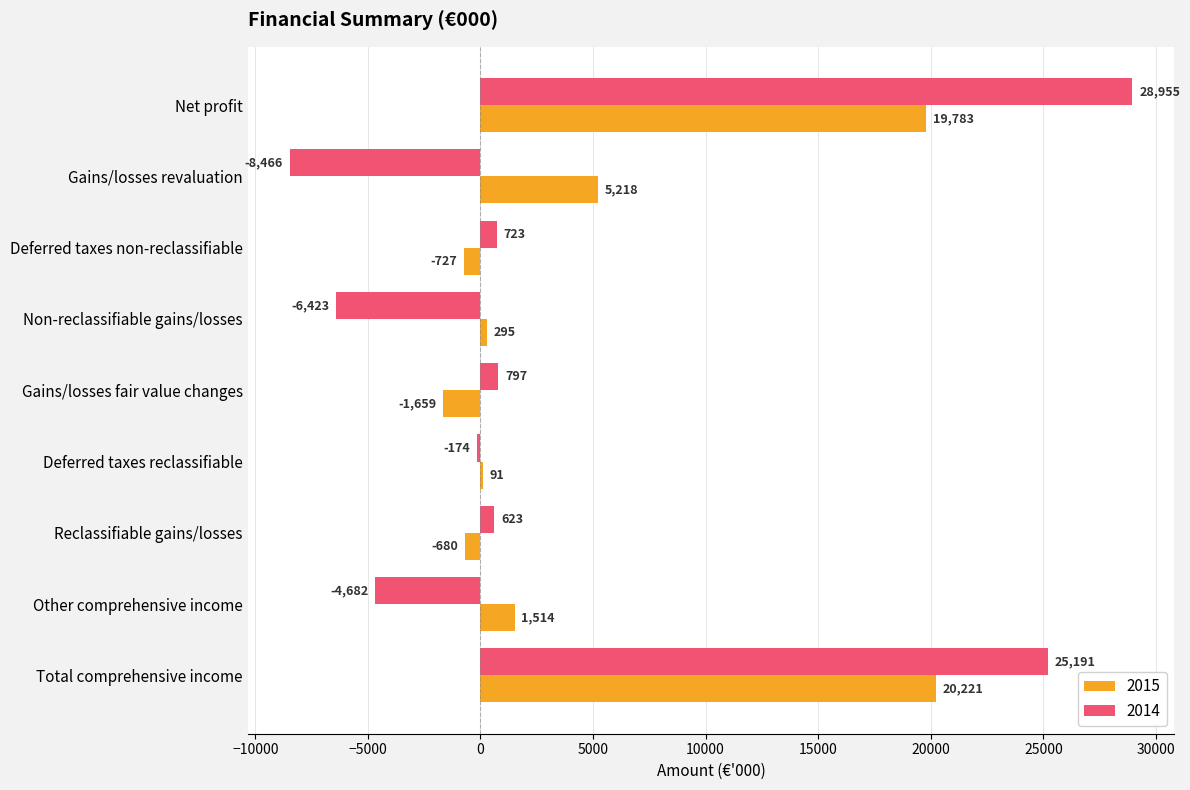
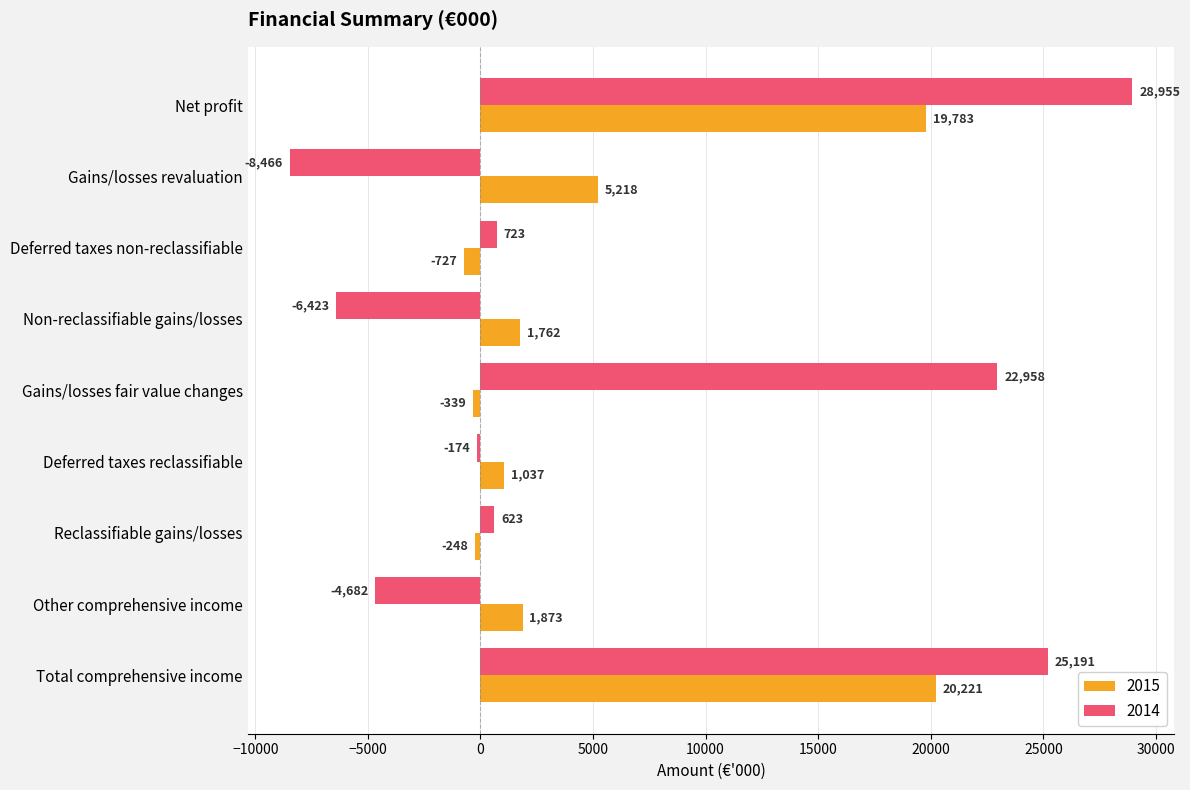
2015, Non-reclassifiable gains/losses: 295 -> 1,762
2014, Gains/losses fair value changes: 797 -> 22,958
2015, Gains/losses fair value changes: -1,659 -> -339
2015, Deferred taxes reclassifiable: 91 -> 1,037
2015, Reclassifiable gains/losses: -680 -> -248
2015, Other comprehensive income: 1,514 -> 1,873
